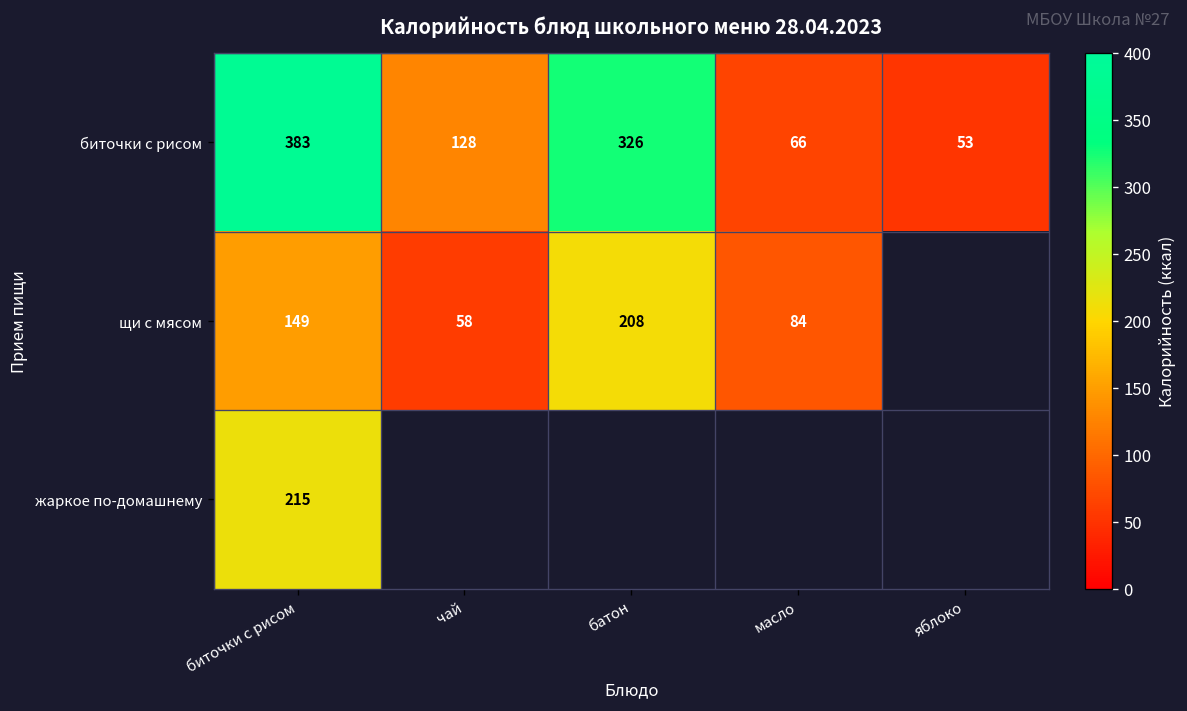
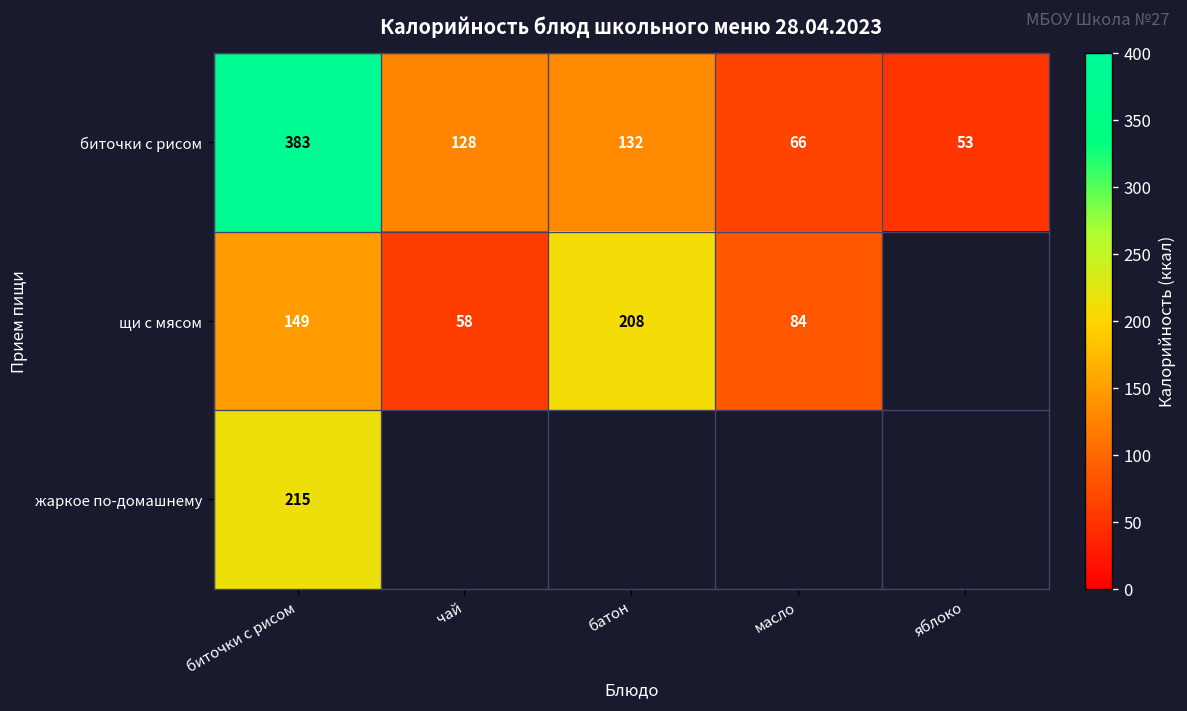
биточки с рисом, батон: 326 -> 132
